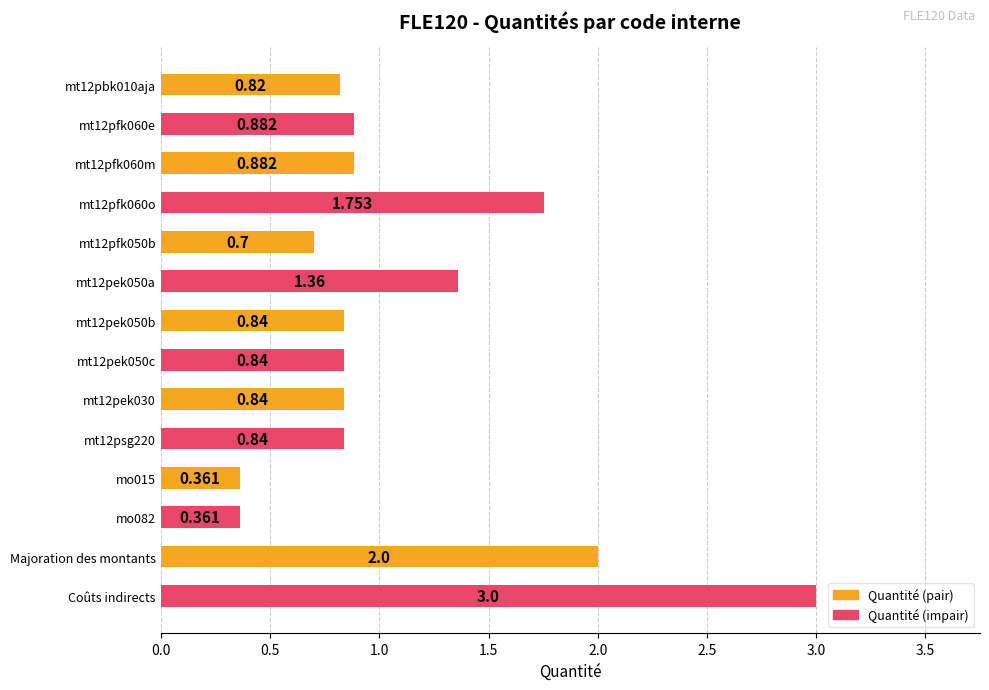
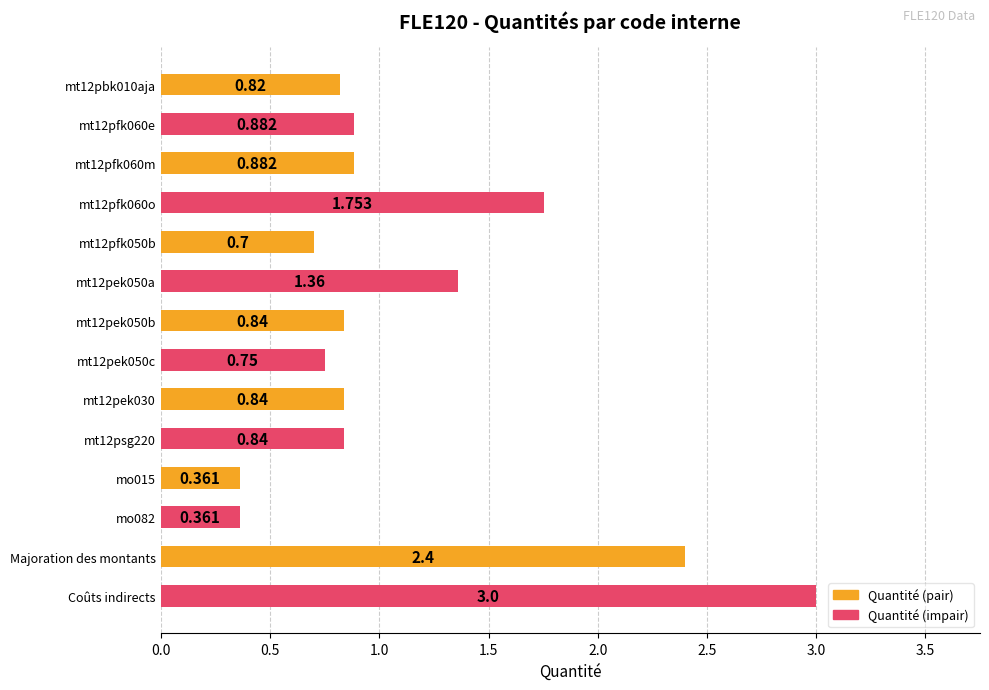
Quantité (impair), mt12pek050c: 0.84 -> 0.75
Quantité (pair), Majoration des montants: 2.0 -> 2.4
